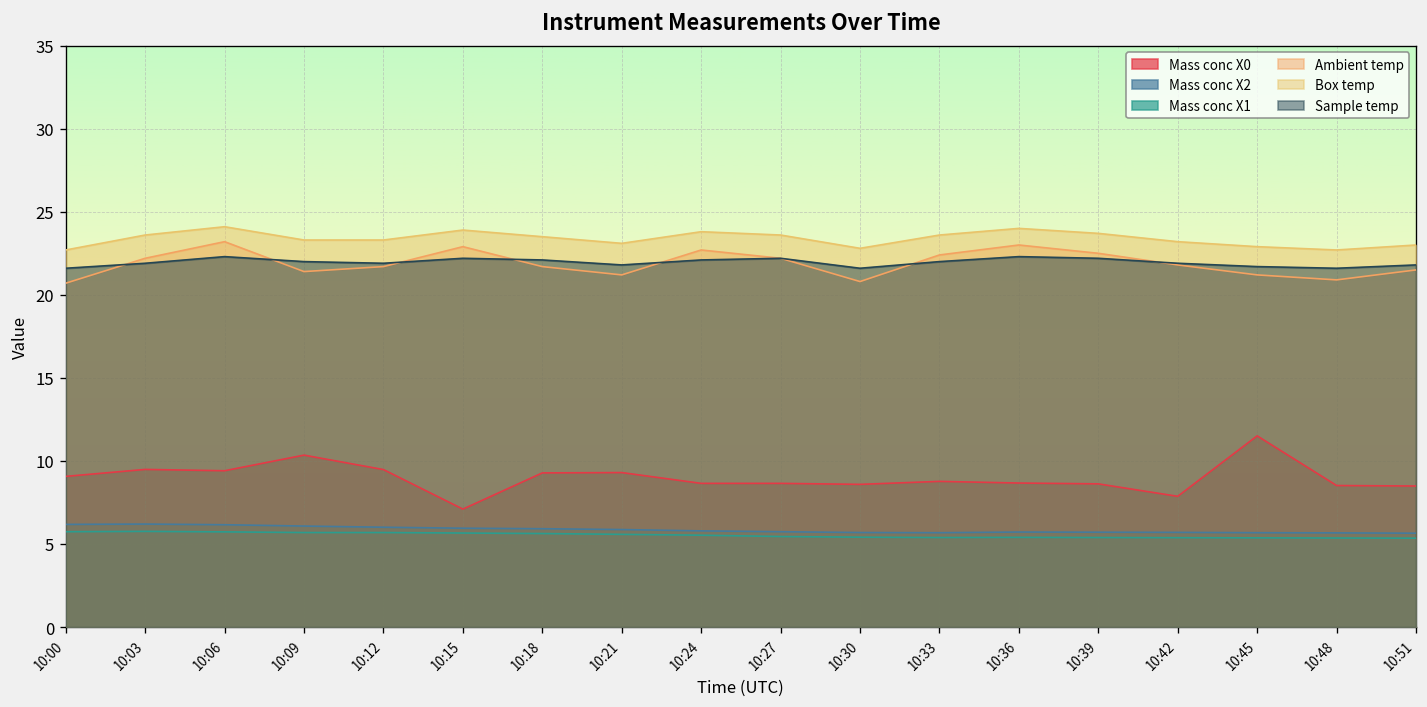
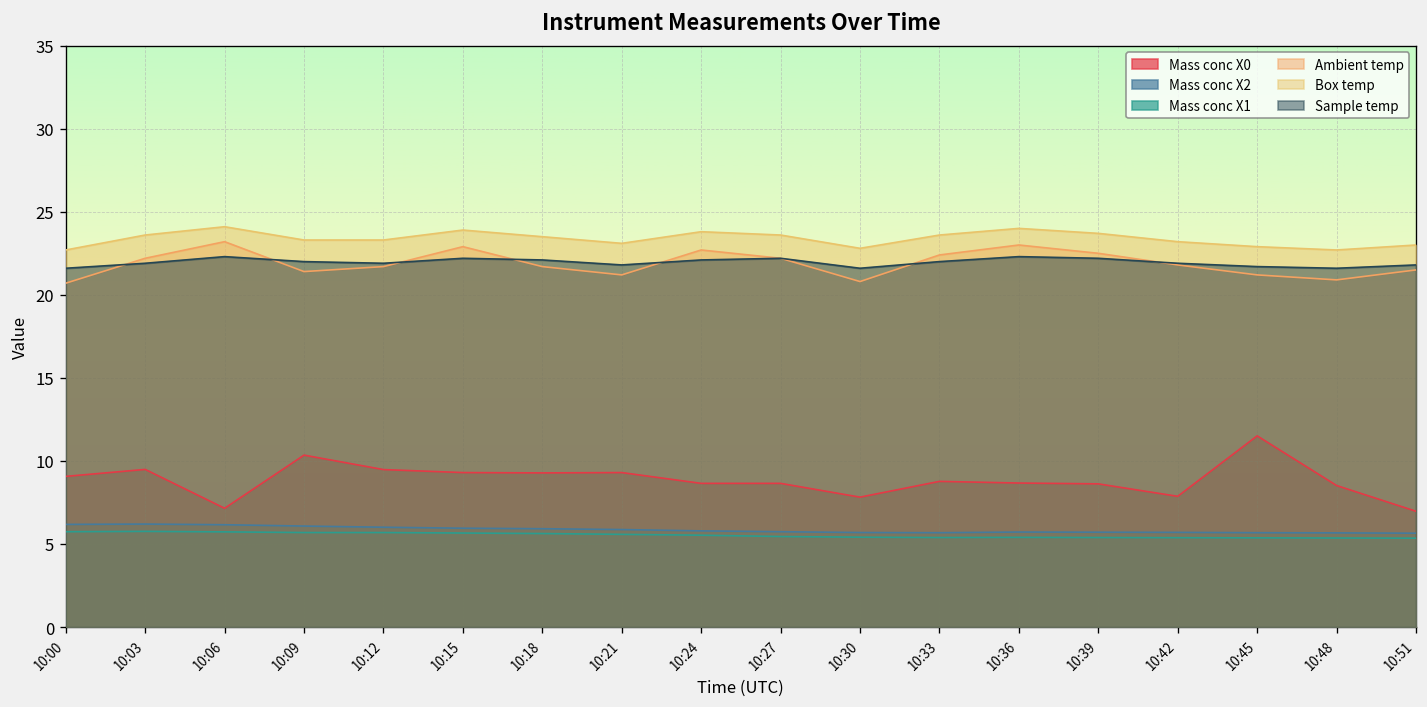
Mass conc X0, 10:06: 9.4 -> 7.2
Mass conc X0, 10:15: 7.1 -> 9.3
Mass conc X0, 10:30: 8.6 -> 7.8
Mass conc X0, 10:51: 8.5 -> 7.0
